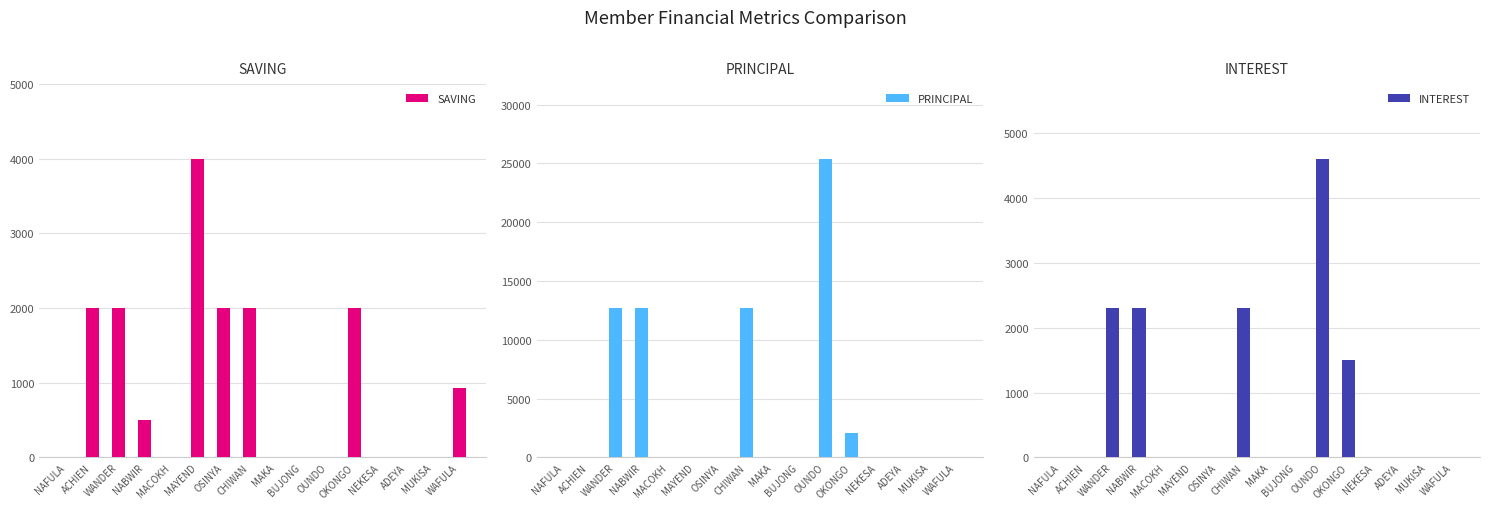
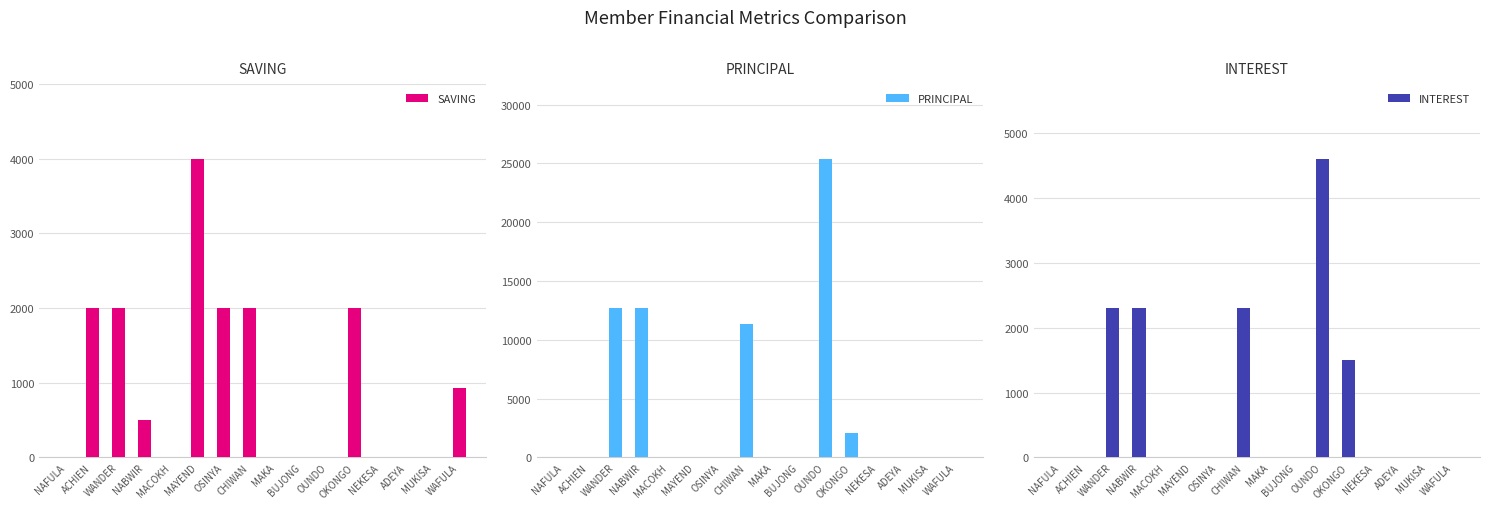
PRINCIPAL, CHIWAN: 12700 -> 11400
